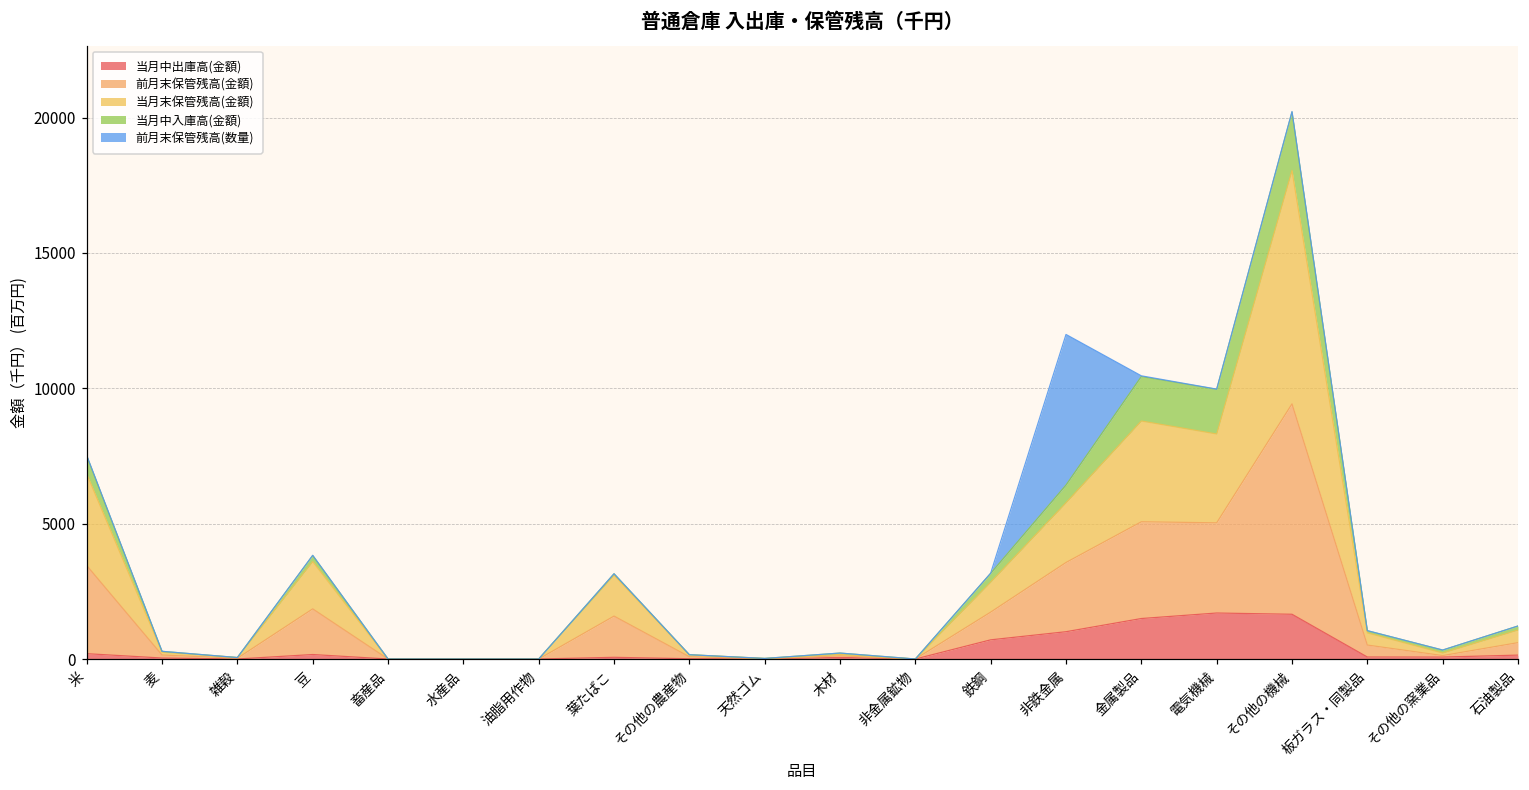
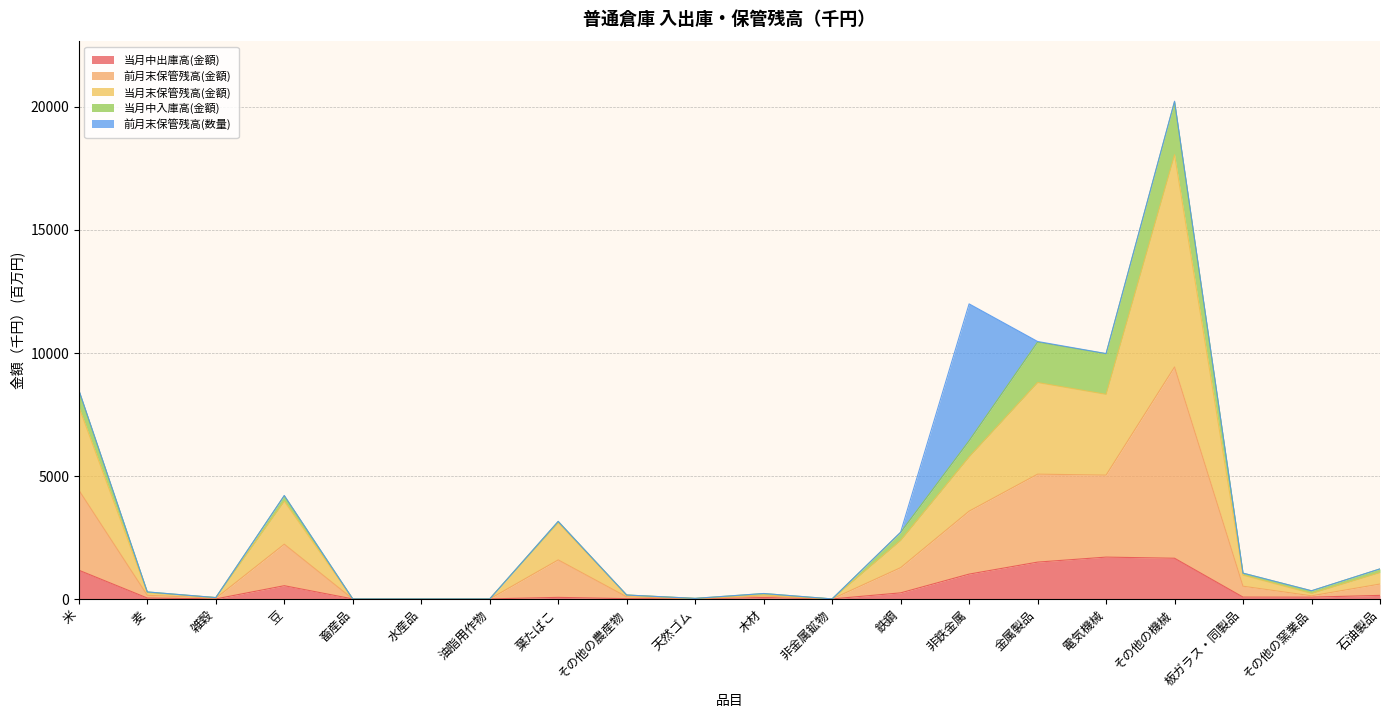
当月中出庫高(金額), 米: 200 -> 1200
当月中出庫高(金額), 豆: 200 -> 500
当月中出庫高(金額), 鉄鋼: 700 -> 200
